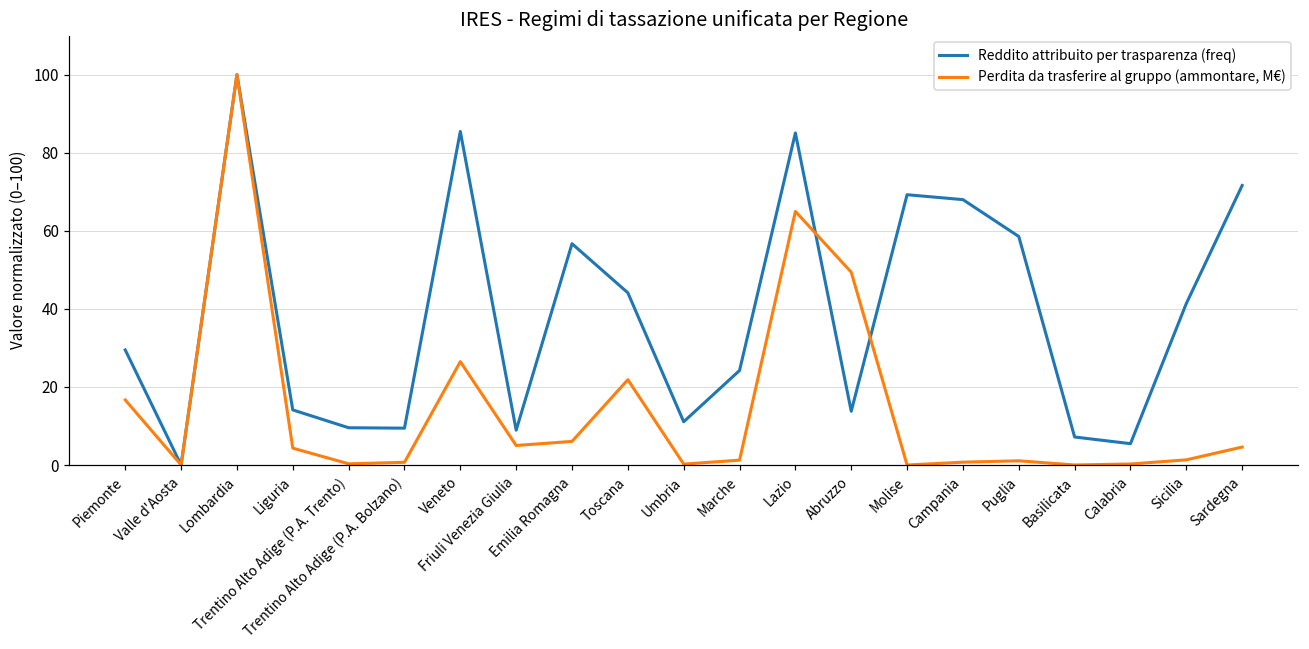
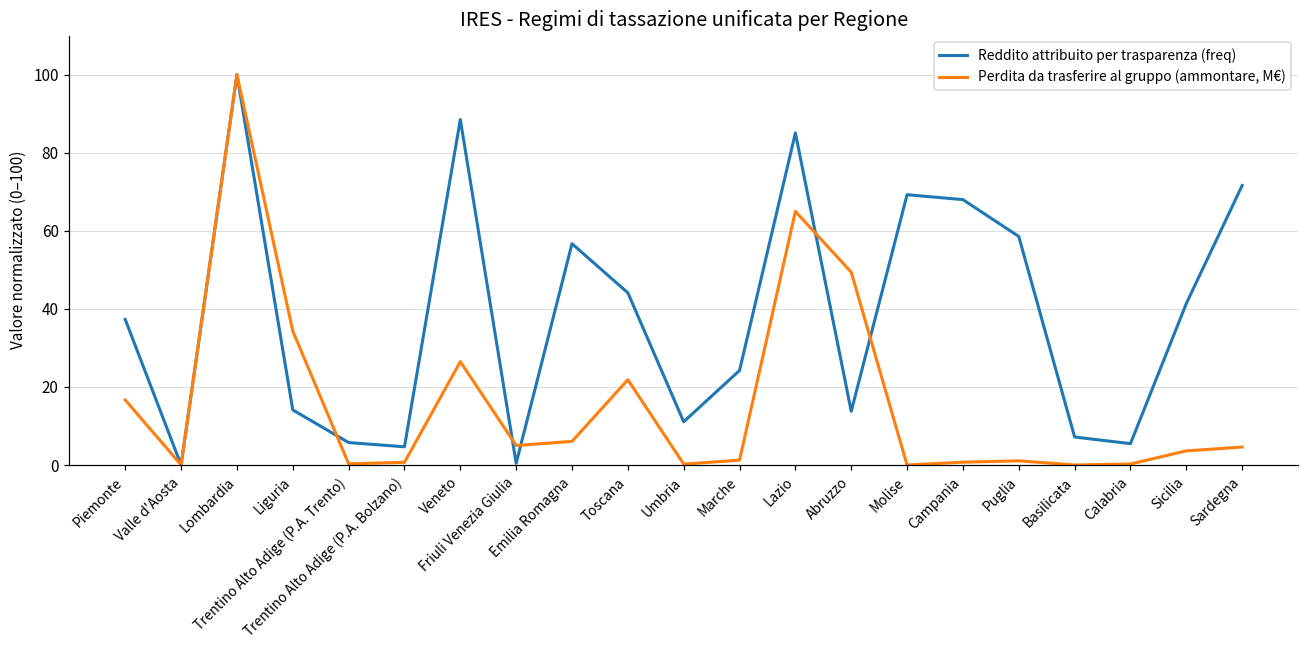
Reddito attribuito per trasparenza (freq), Piemonte: 29 -> 37
Perdita da trasferire al gruppo (ammontare, M€), Liguria: 4 -> 34
Reddito attribuito per trasparenza (freq), Trentino Alto Adige (P.A. Trento): 10 -> 6
Reddito attribuito per trasparenza (freq), Trentino Alto Adige (P.A. Bolzano): 9 -> 5
Reddito attribuito per trasparenza (freq), Veneto: 85 -> 89
Reddito attribuito per trasparenza (freq), Friuli Venezia Giulia: 9 -> 0
Perdita da trasferire al gruppo (ammontare, M€), Sicilia: 1 -> 4
